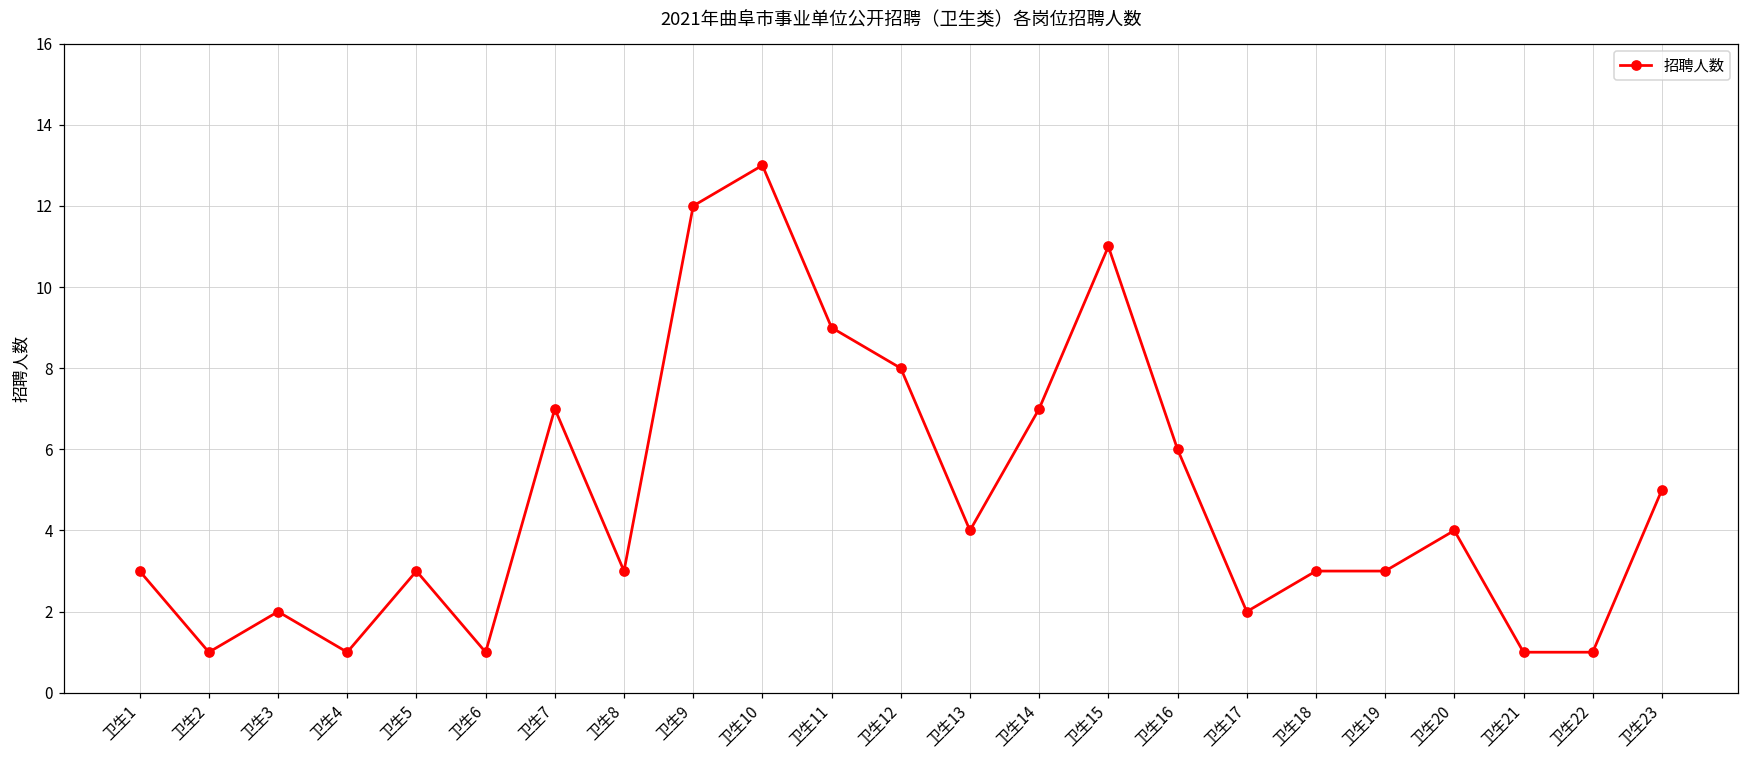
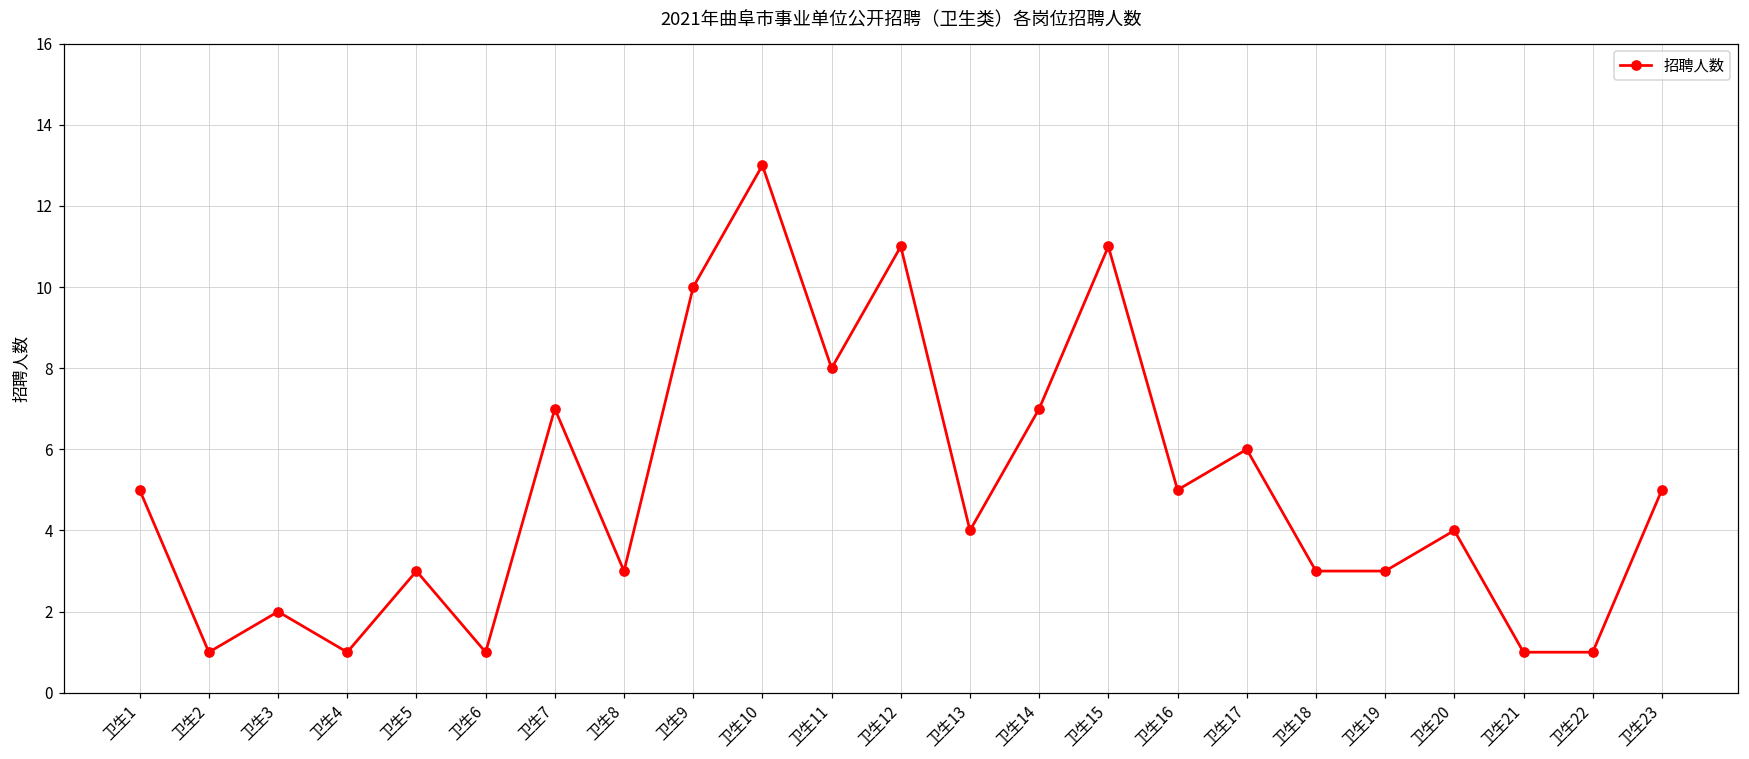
卫生1: 3 -> 5
卫生9: 12 -> 10
卫生11: 9 -> 8
卫生12: 8 -> 11
卫生16: 6 -> 5
卫生17: 2 -> 6
